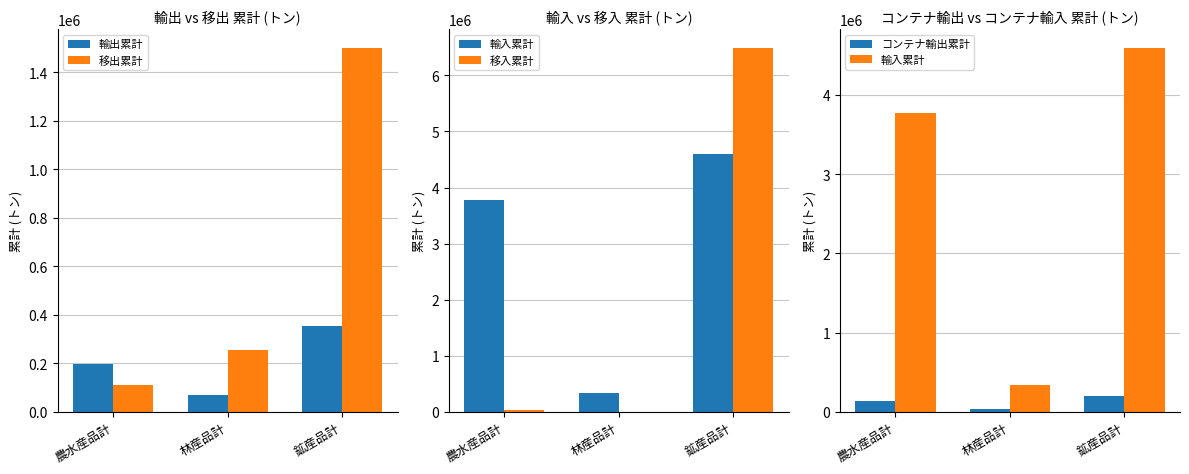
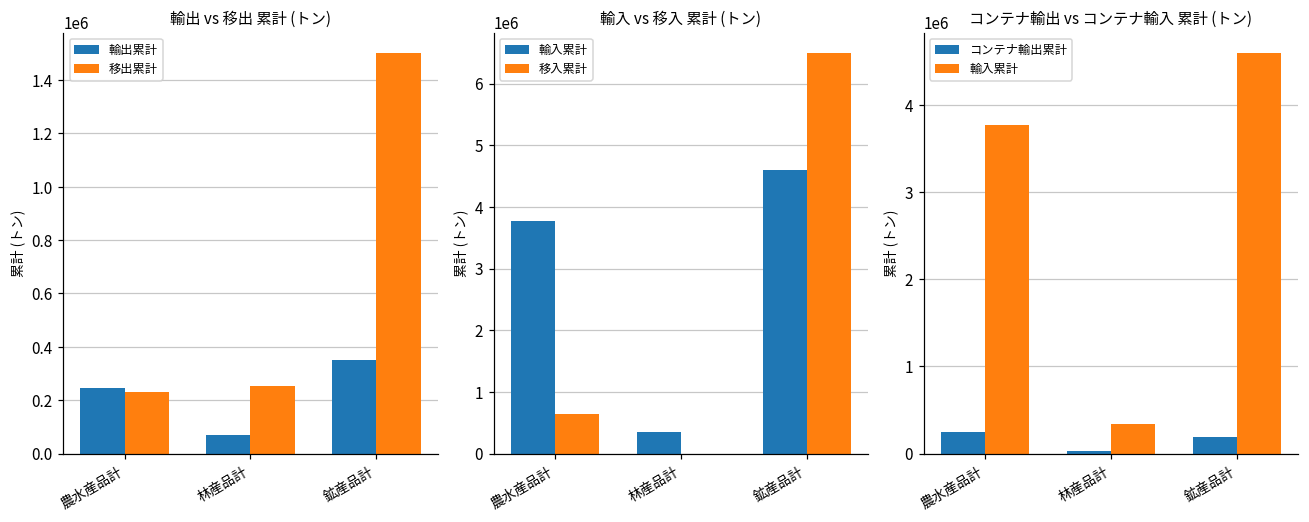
輸出 vs 移出 累計 (トン), 輸出累計, 農水産品計: 200000 -> 250000
輸出 vs 移出 累計 (トン), 移出累計, 農水産品計: 110000 -> 230000
輸入 vs 移入 累計 (トン), 移入累計, 農水産品計: 0 -> 600000
コンテナ輸出 vs コンテナ輸入 累計 (トン), コンテナ輸出累計, 農水産品計: 100000 -> 200000
